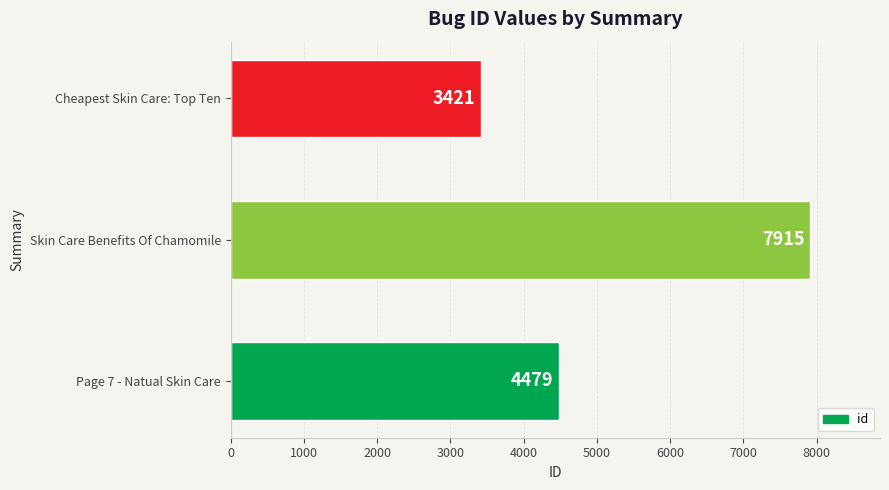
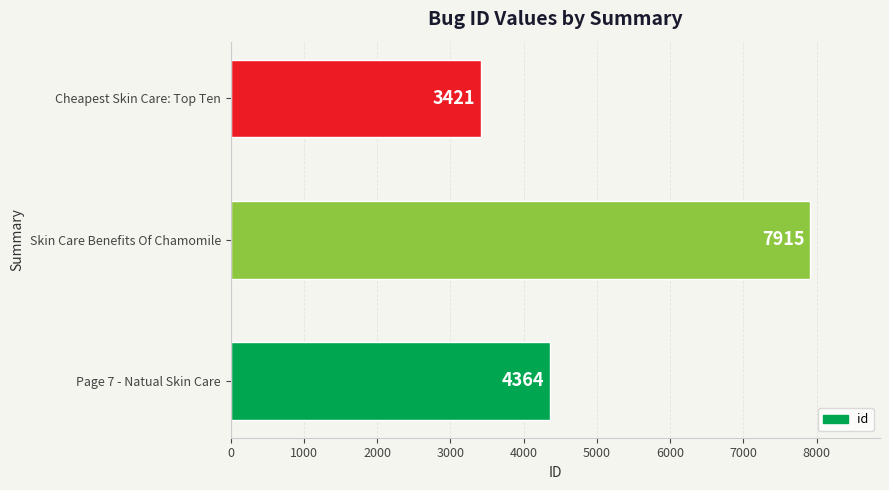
Page 7 - Natual Skin Care: 4479 -> 4364
